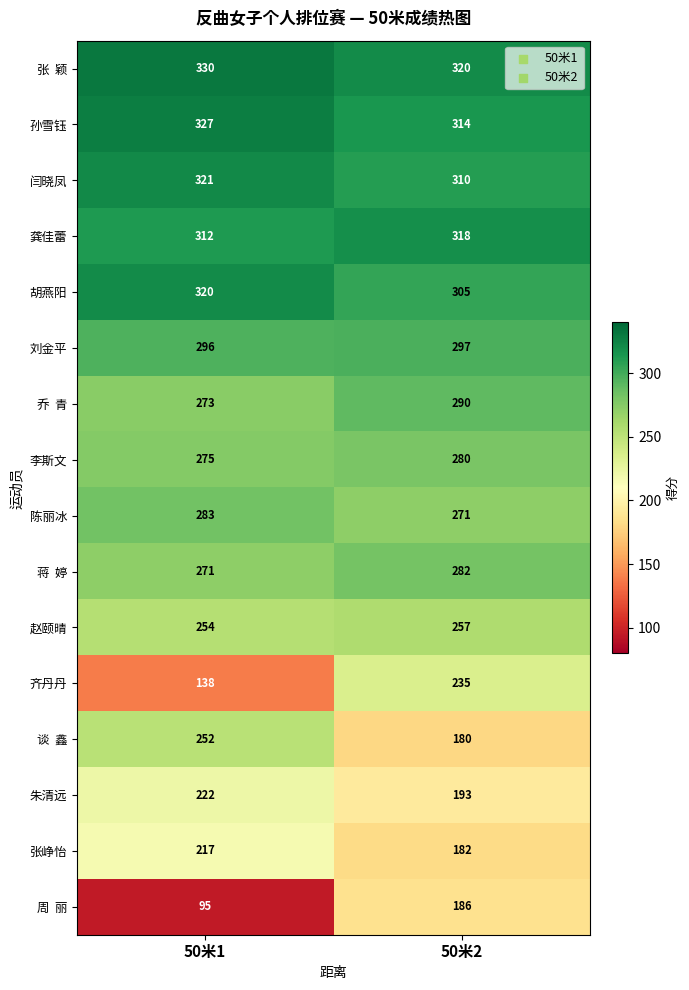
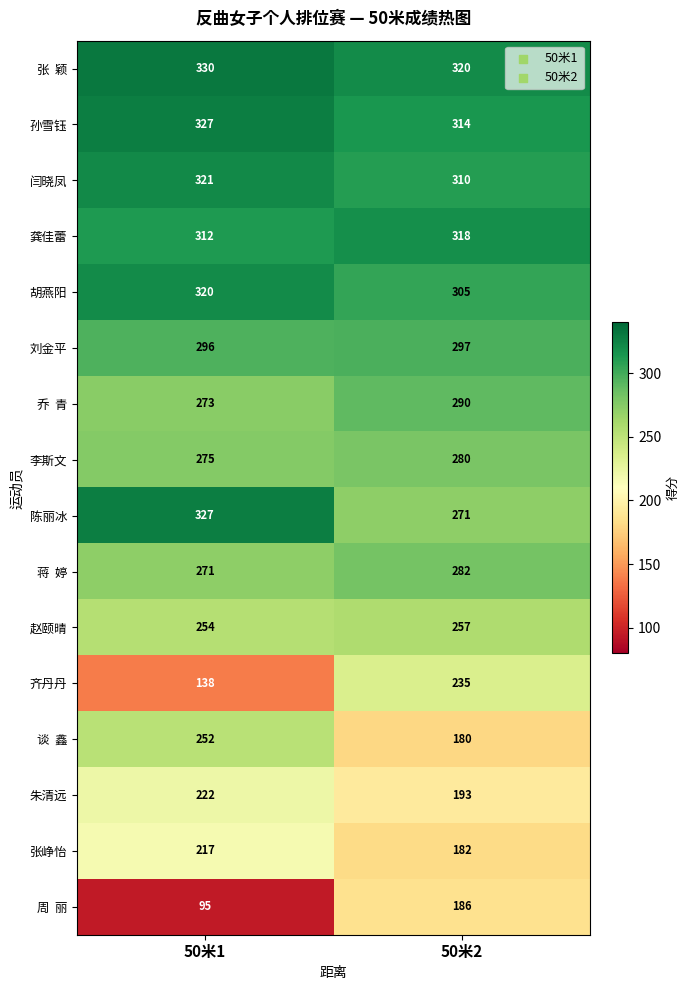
陈丽冰, 50米1: 283 -> 327
